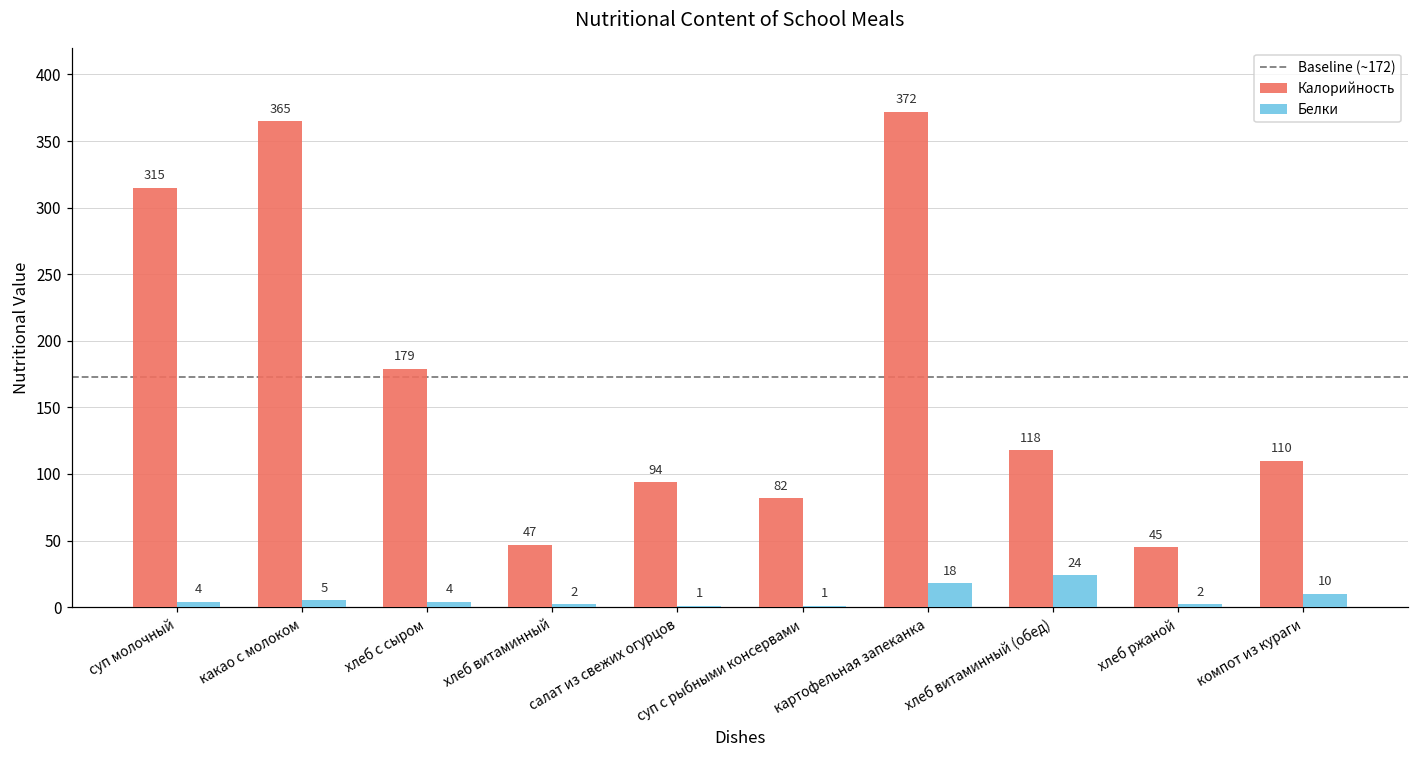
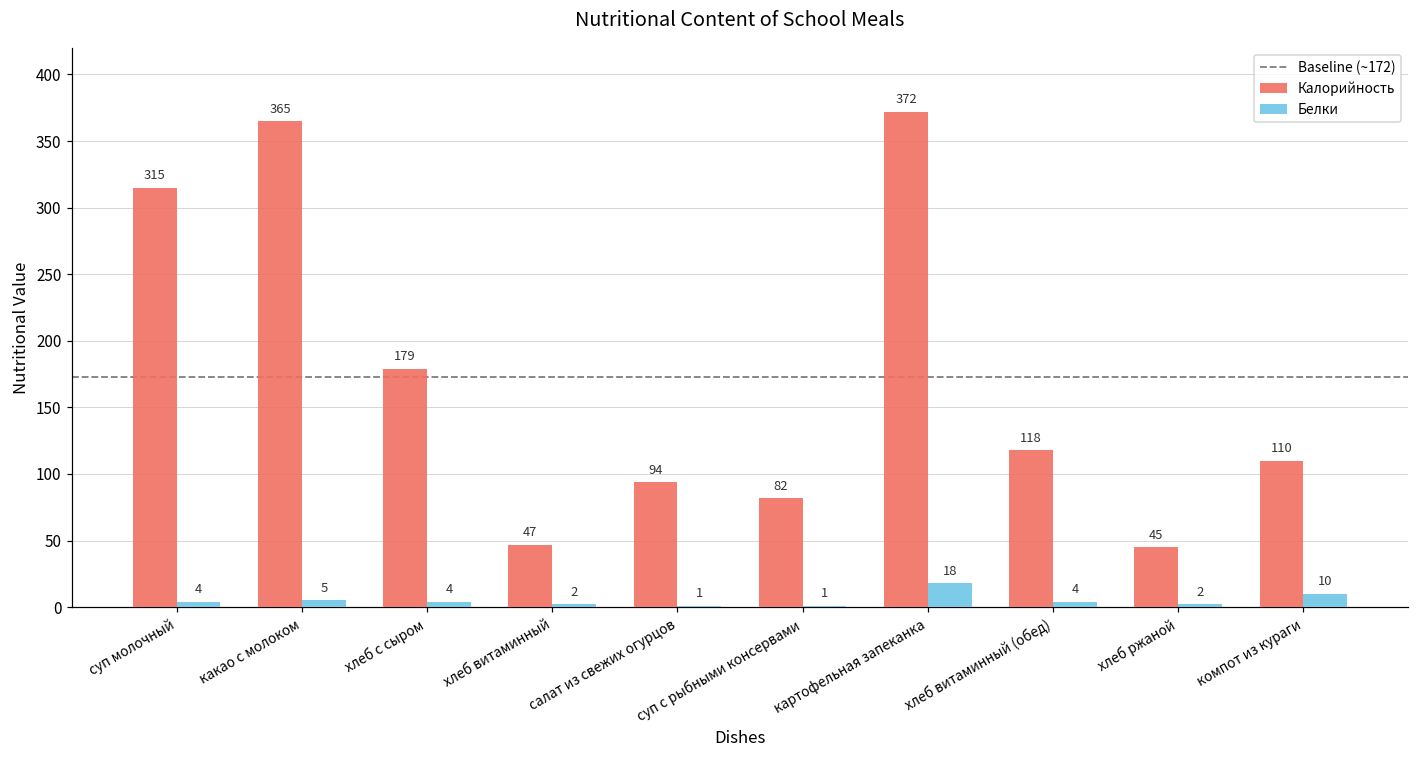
Белки, хлеб витаминный (обед): 24 -> 4
